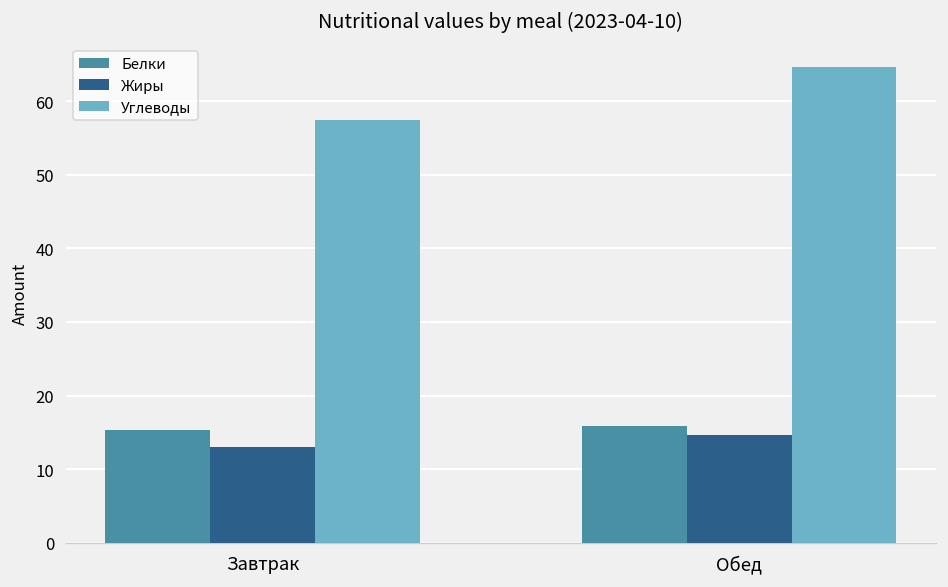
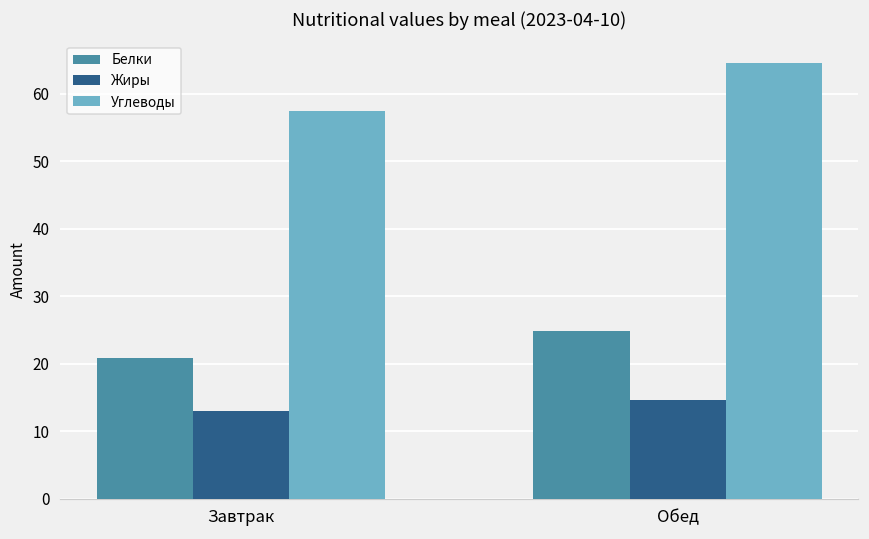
Белки, Завтрак: 15 -> 21
Белки, Обед: 16 -> 25
